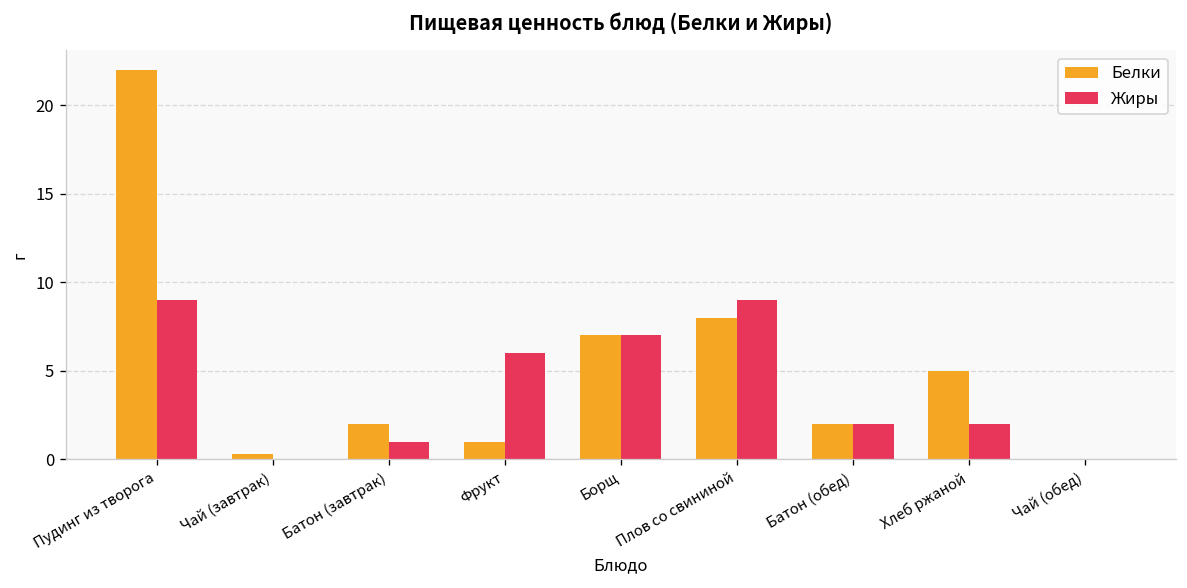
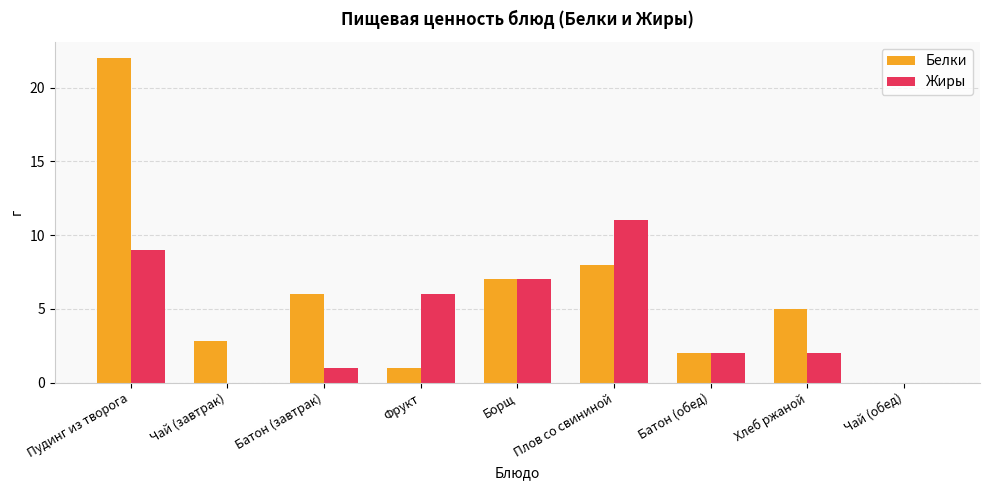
Белки, Чай (завтрак): 0.3 -> 2.8
Белки, Батон (завтрак): 2 -> 6
Жиры, Плов со свининой: 9 -> 11
